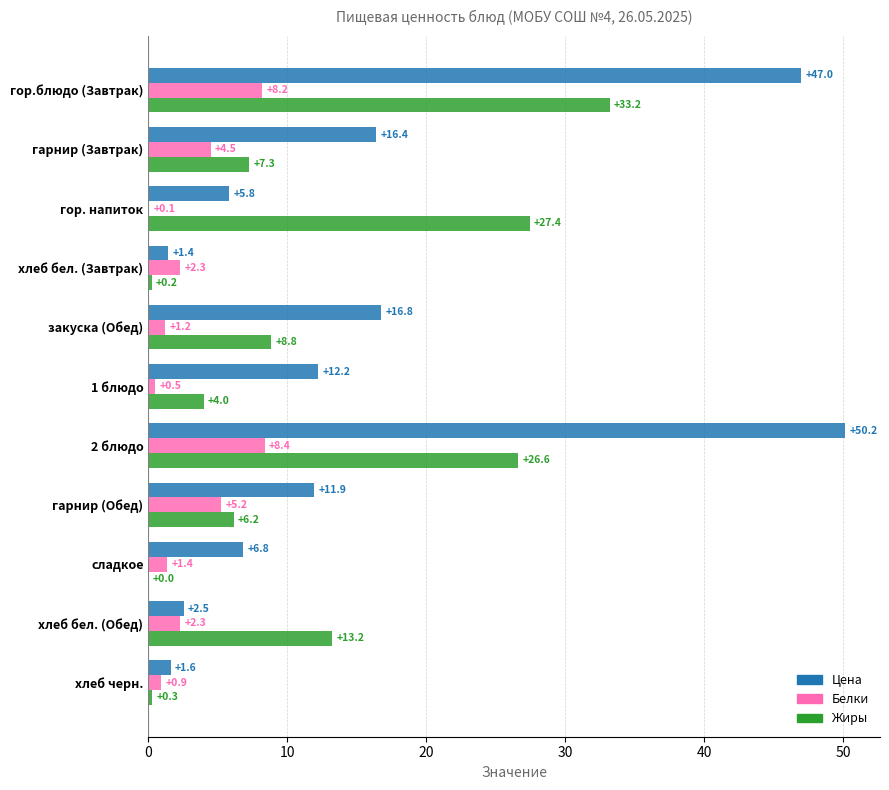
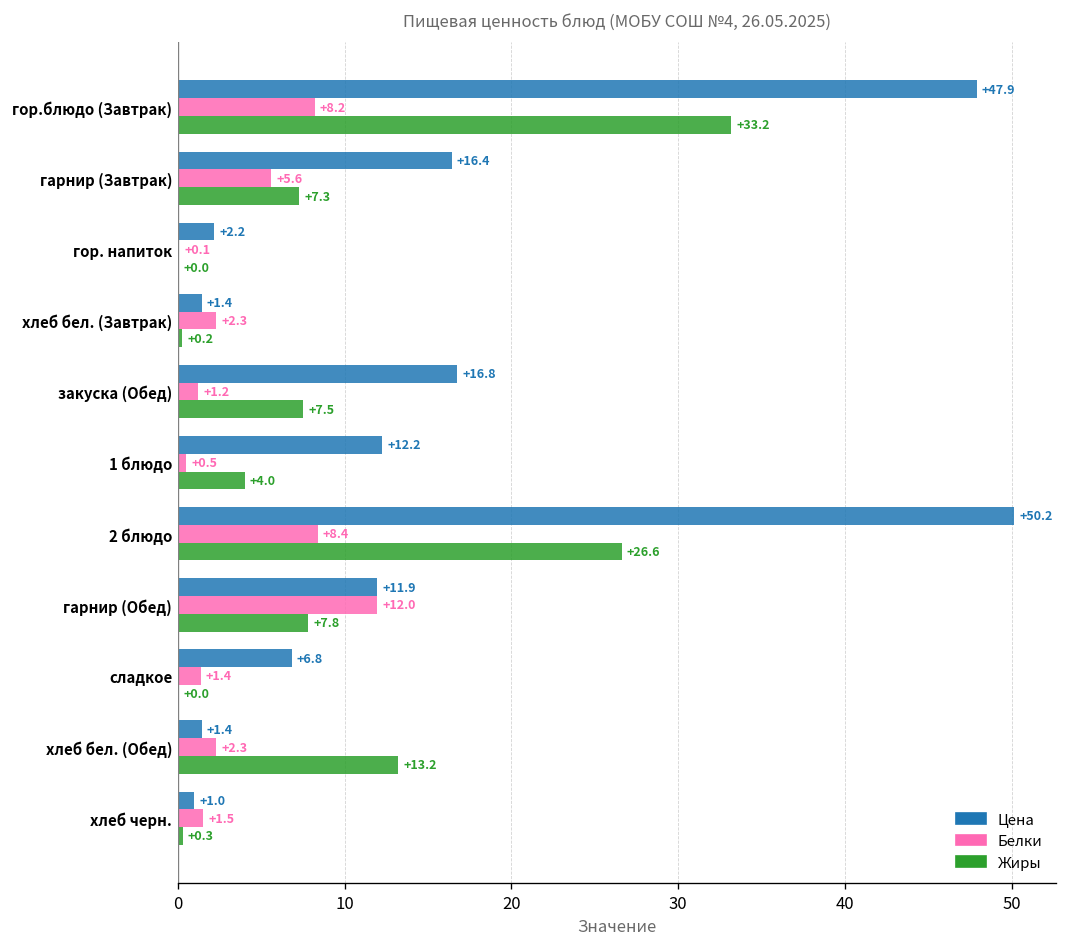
Цена, гор.блюдо (Завтрак): +47.0 -> +47.9
Белки, гарнир (Завтрак): +4.5 -> +5.6
Цена, гор. напиток: +5.8 -> +2.2
Жиры, гор. напиток: +27.4 -> +0.0
Жиры, закуска (Обед): +8.8 -> +7.5
Белки, гарнир (Обед): +5.2 -> +12.0
Жиры, гарнир (Обед): +6.2 -> +7.8
Цена, хлеб бел. (Обед): +2.5 -> +1.4
Цена, хлеб черн.: +1.6 -> +1.0
Белки, хлеб черн.: +0.9 -> +1.5
